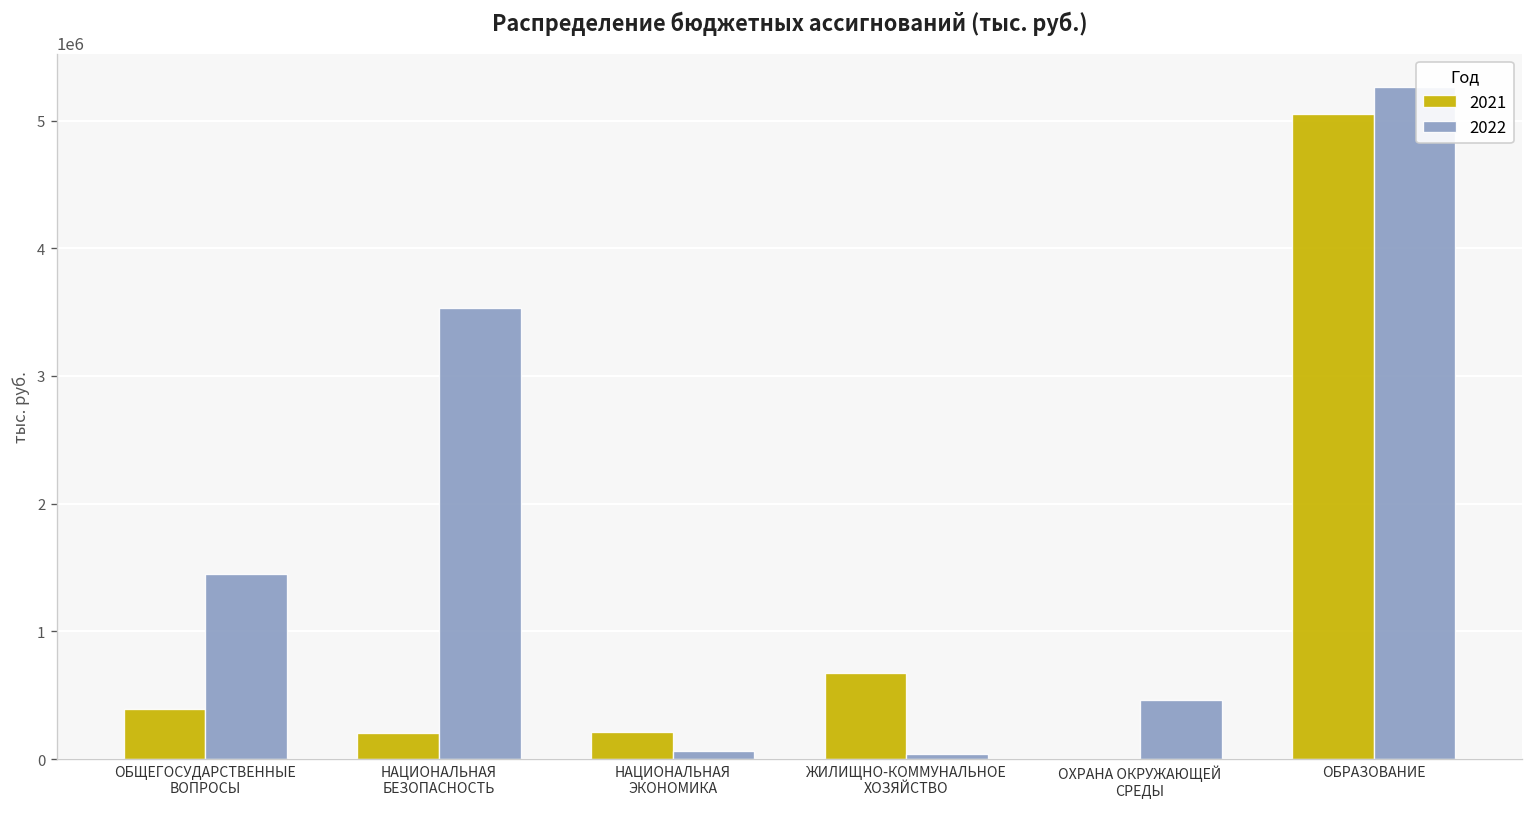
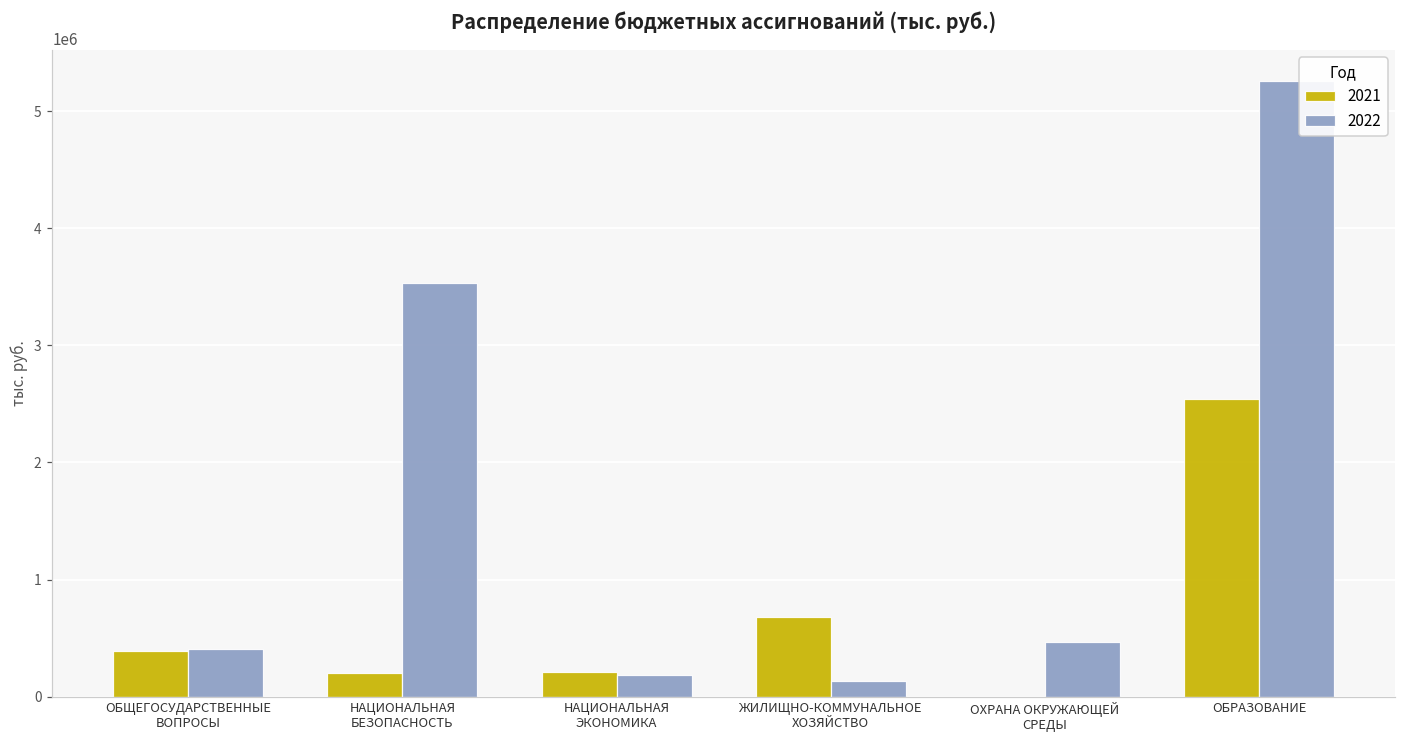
2022, ОБЩЕГОСУДАРСТВЕННЫЕ ВОПРОСЫ: 1450000 -> 410000
2022, НАЦИОНАЛЬНАЯ ЭКОНОМИКА: 70000 -> 180000
2022, ЖИЛИЩНО-КОММУНАЛЬНОЕ ХОЗЯЙСТВО: 40000 -> 140000
2021, ОБРАЗОВАНИЕ: 5050000 -> 2540000
